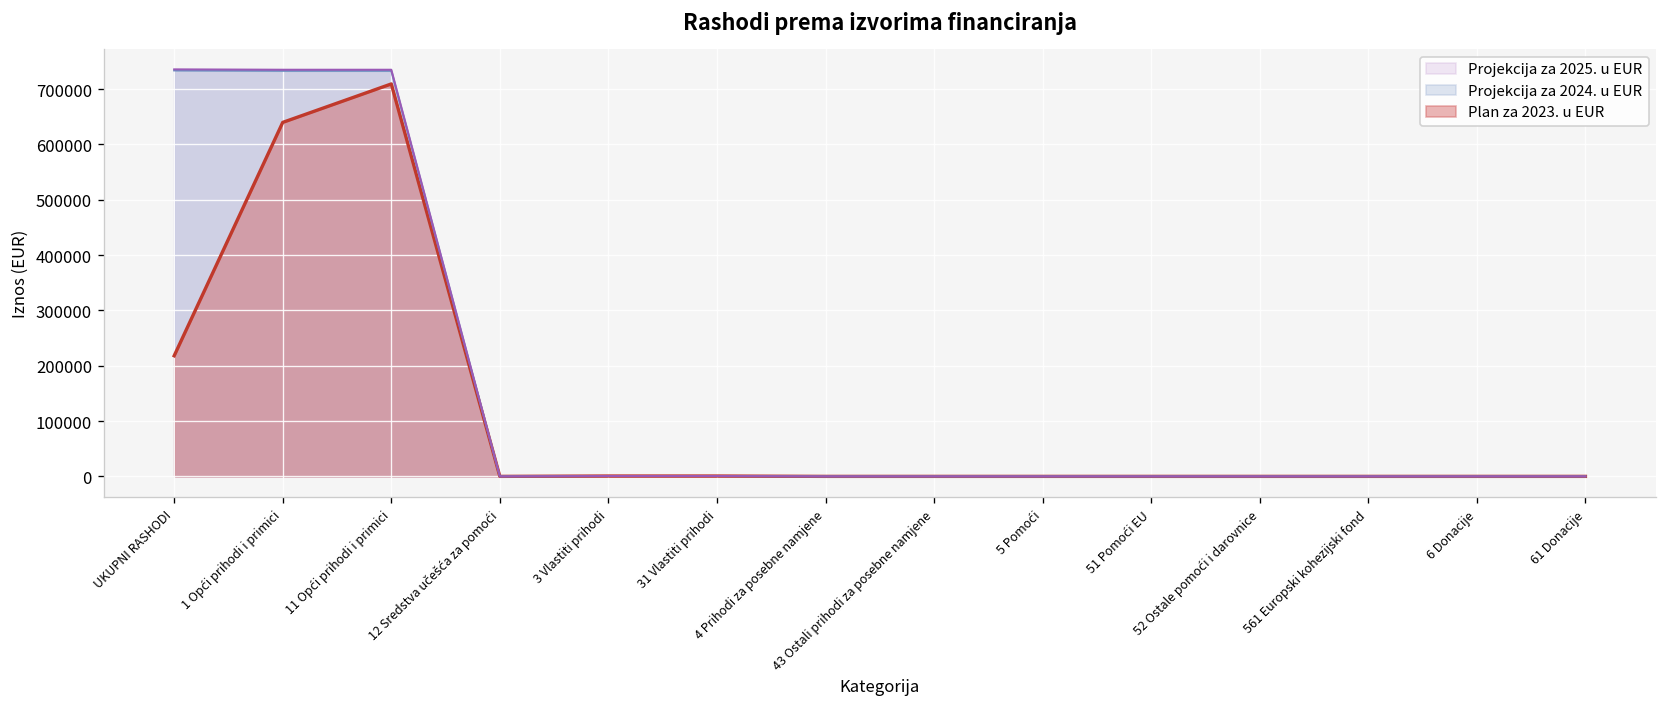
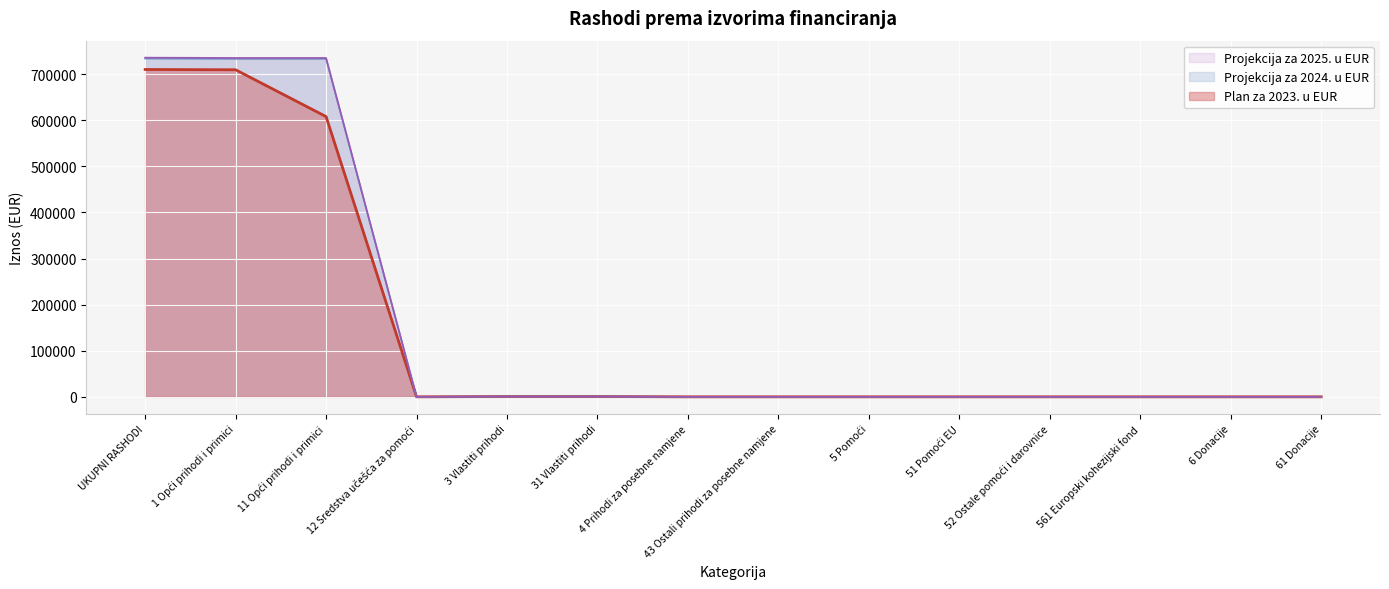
Plan za 2023. u EUR, UKUPNI RASHODI: 220000 -> 710000
Plan za 2023. u EUR, 1 Opći prihodi i primici: 640000 -> 710000
Plan za 2023. u EUR, 11 Opći prihodi i primici: 710000 -> 610000
